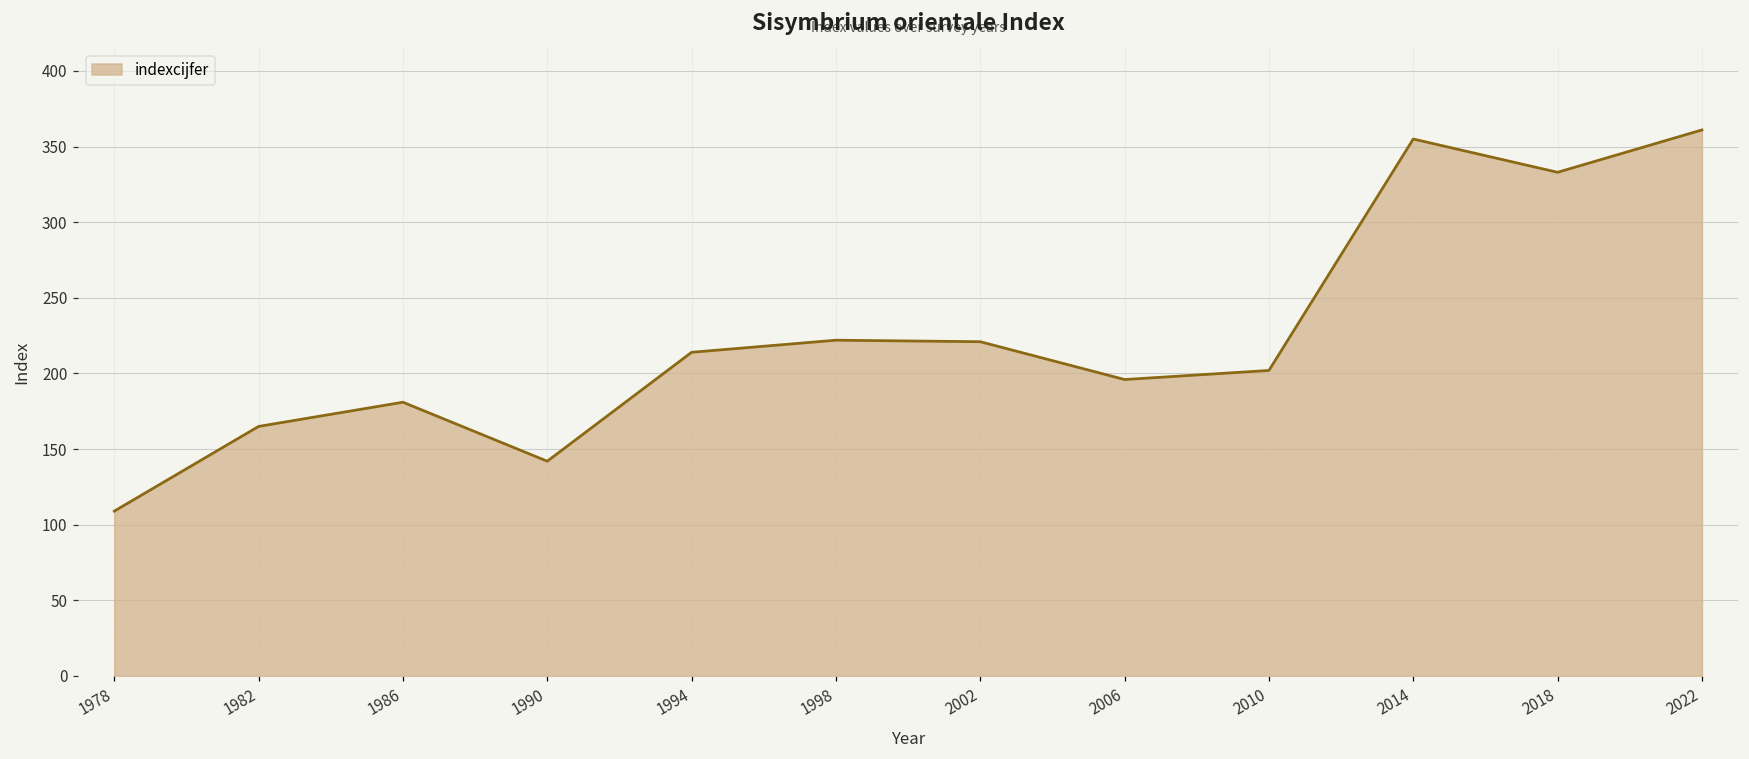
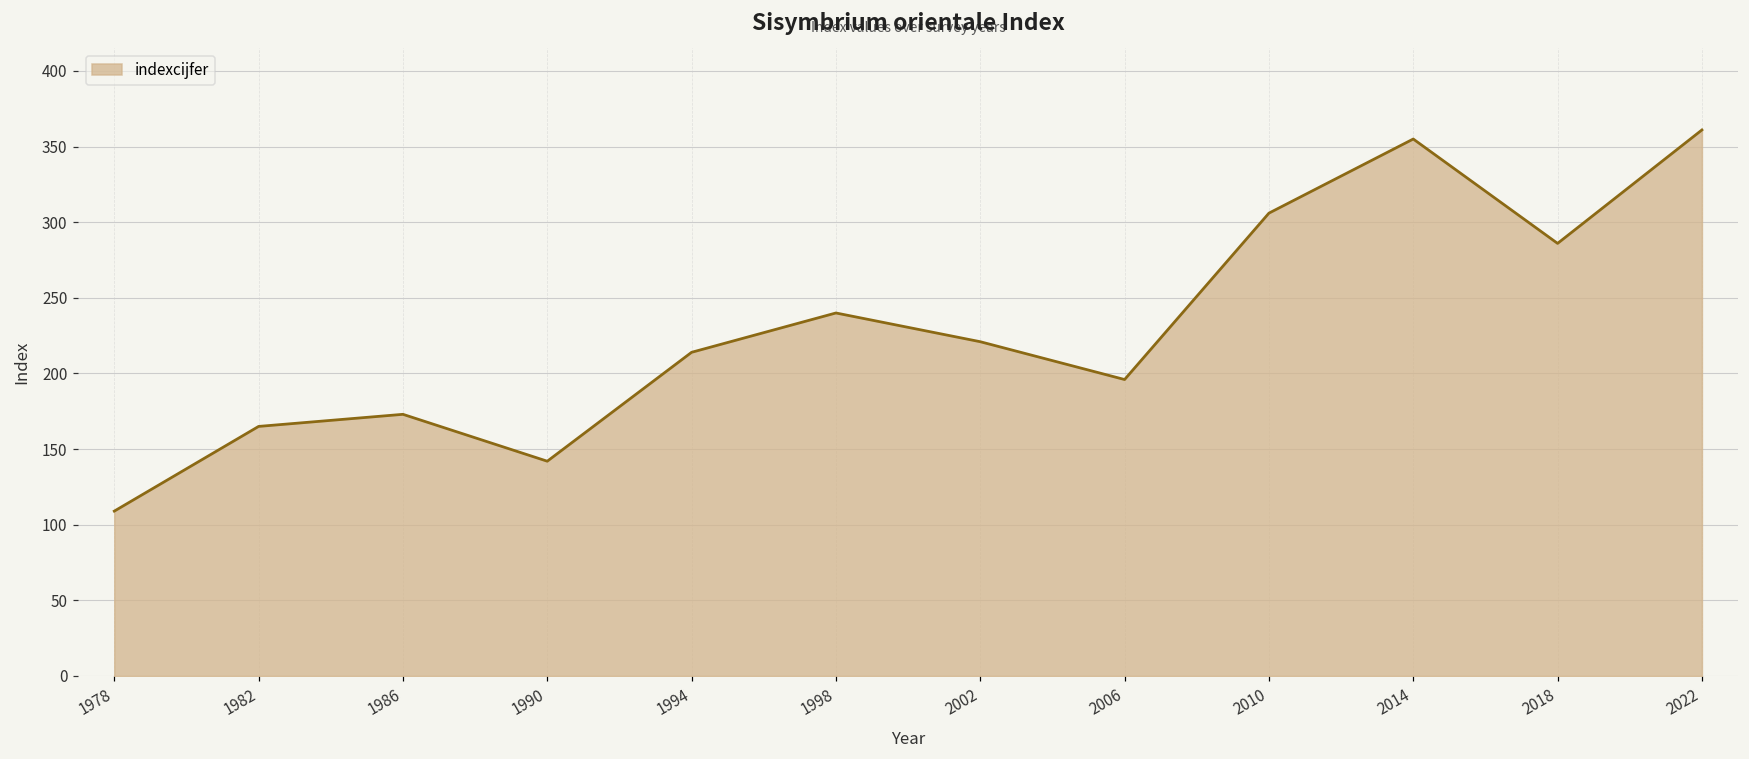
1986: 181 -> 173
1998: 222 -> 240
2010: 202 -> 306
2018: 333 -> 286
